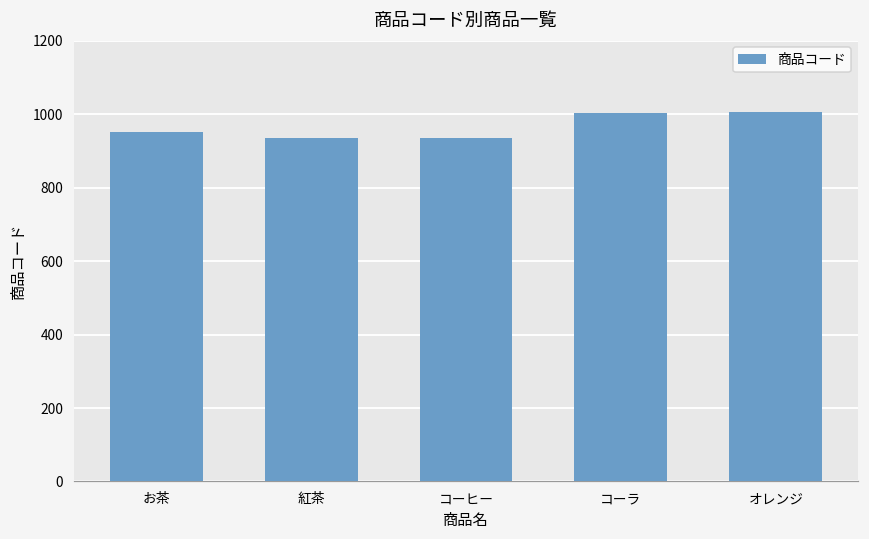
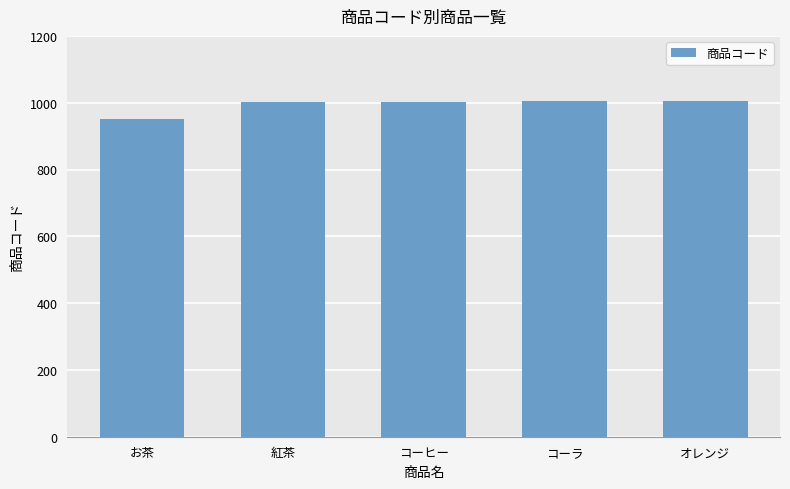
紅茶: 940 -> 1000
コーヒー: 940 -> 1000
